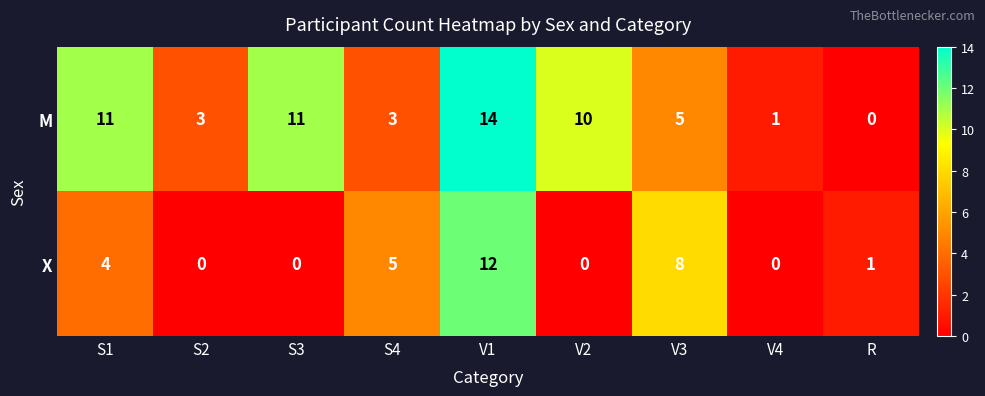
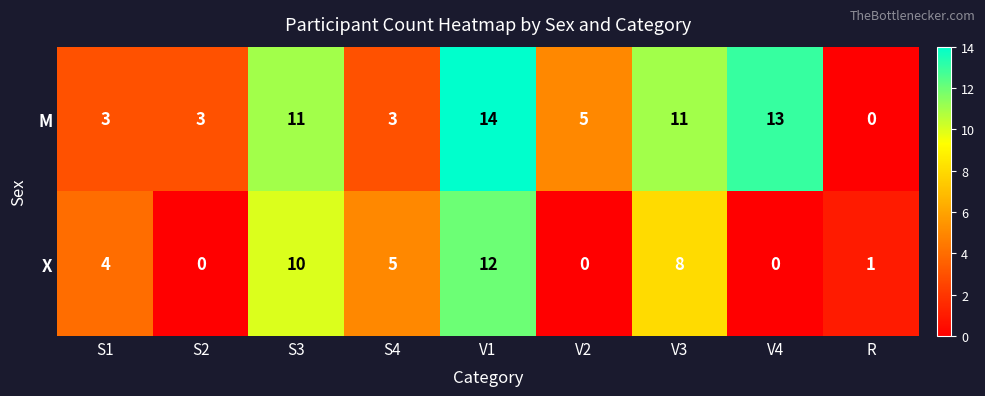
M, S1: 11 -> 3
M, V2: 10 -> 5
M, V3: 5 -> 11
M, V4: 1 -> 13
X, S3: 0 -> 10
